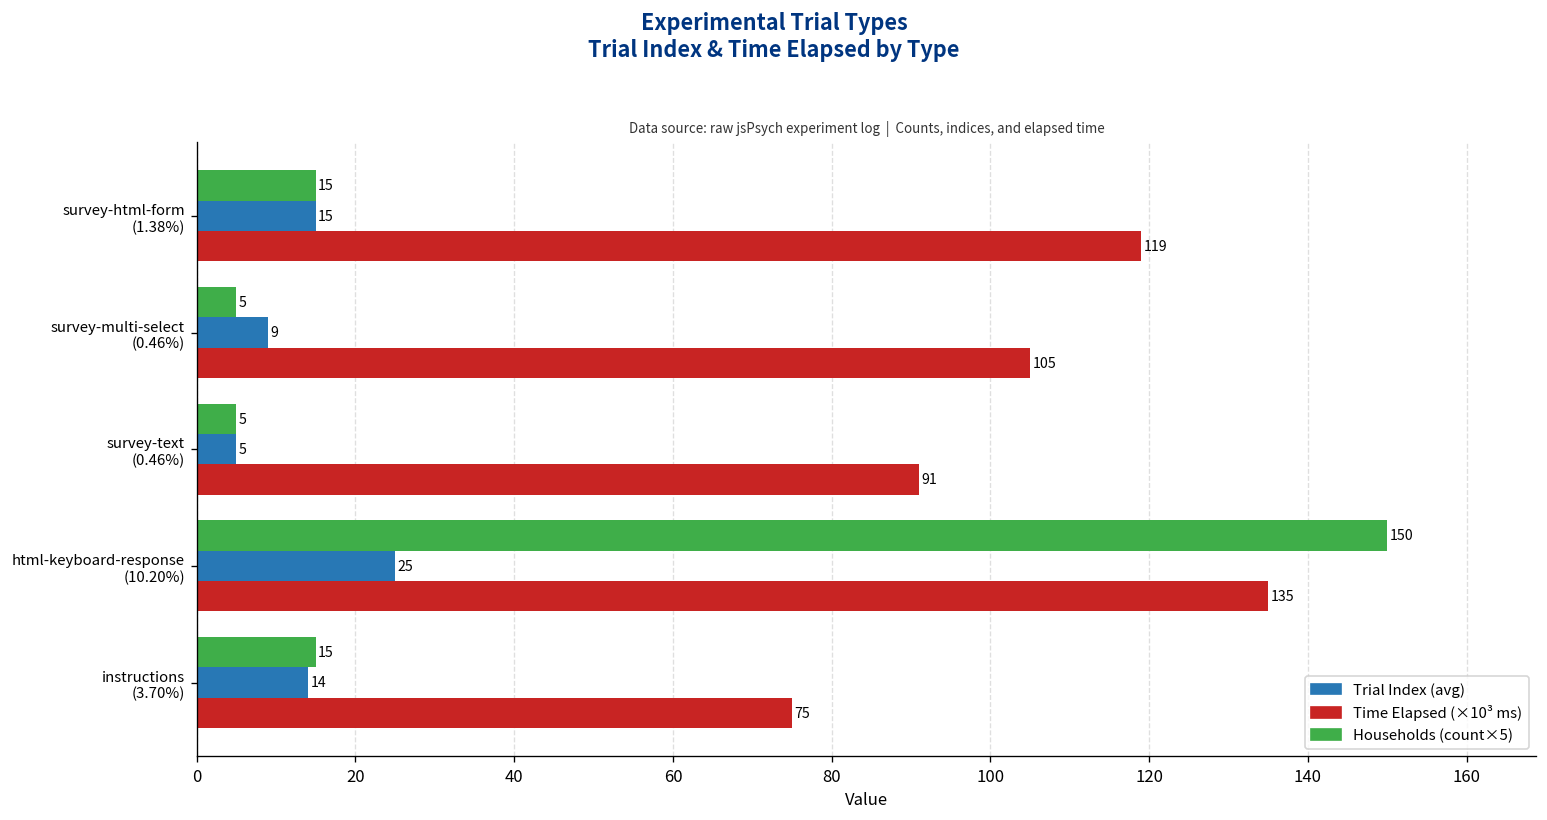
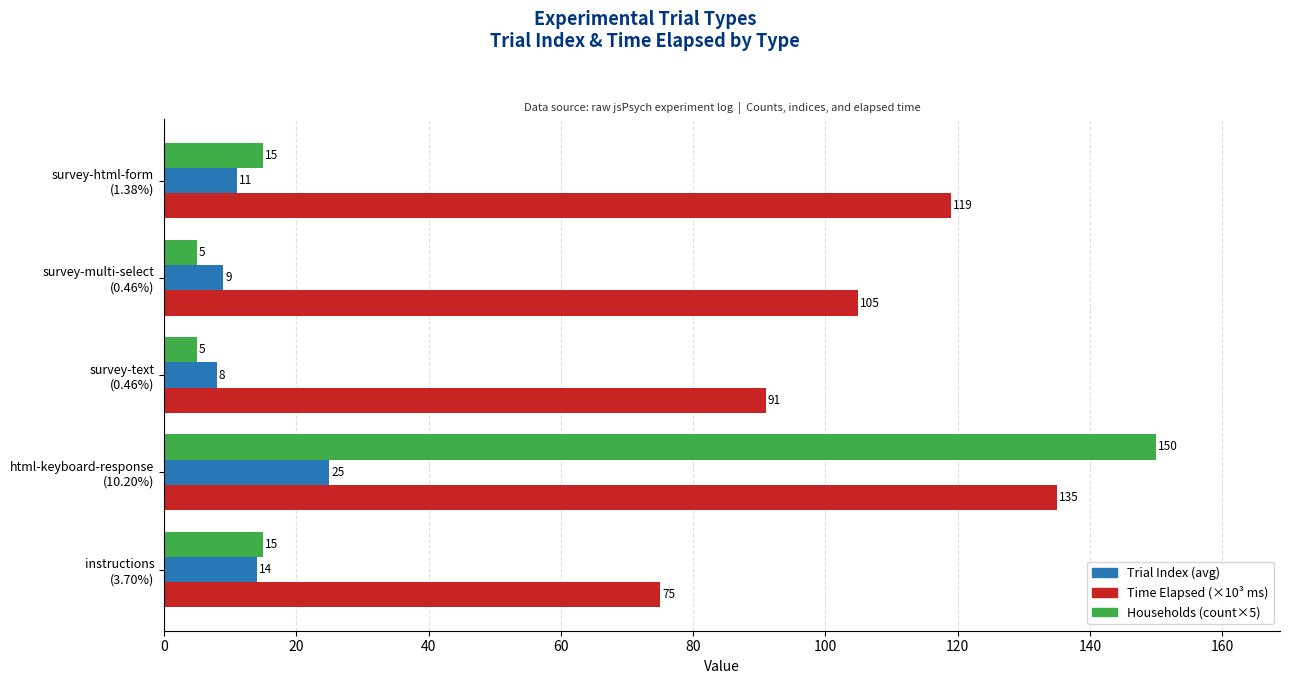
Trial Index (avg), survey-html-form (1.38%): 15 -> 11
Trial Index (avg), survey-text (0.46%): 5 -> 8
